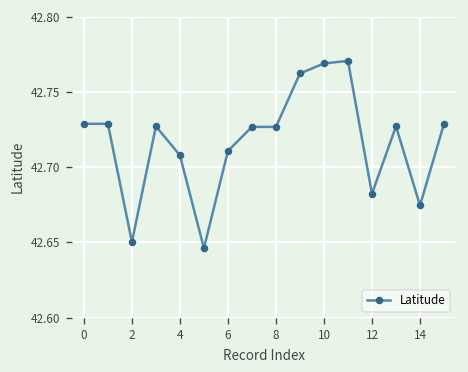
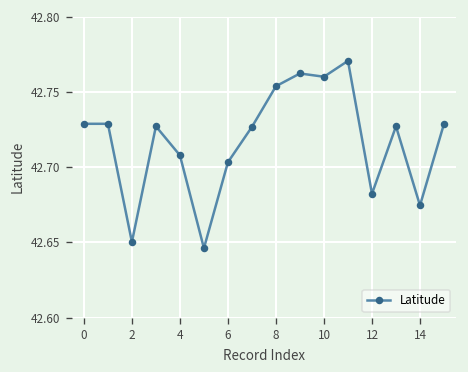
6: 42.711 -> 42.703
8: 42.727 -> 42.754
10: 42.769 -> 42.760
